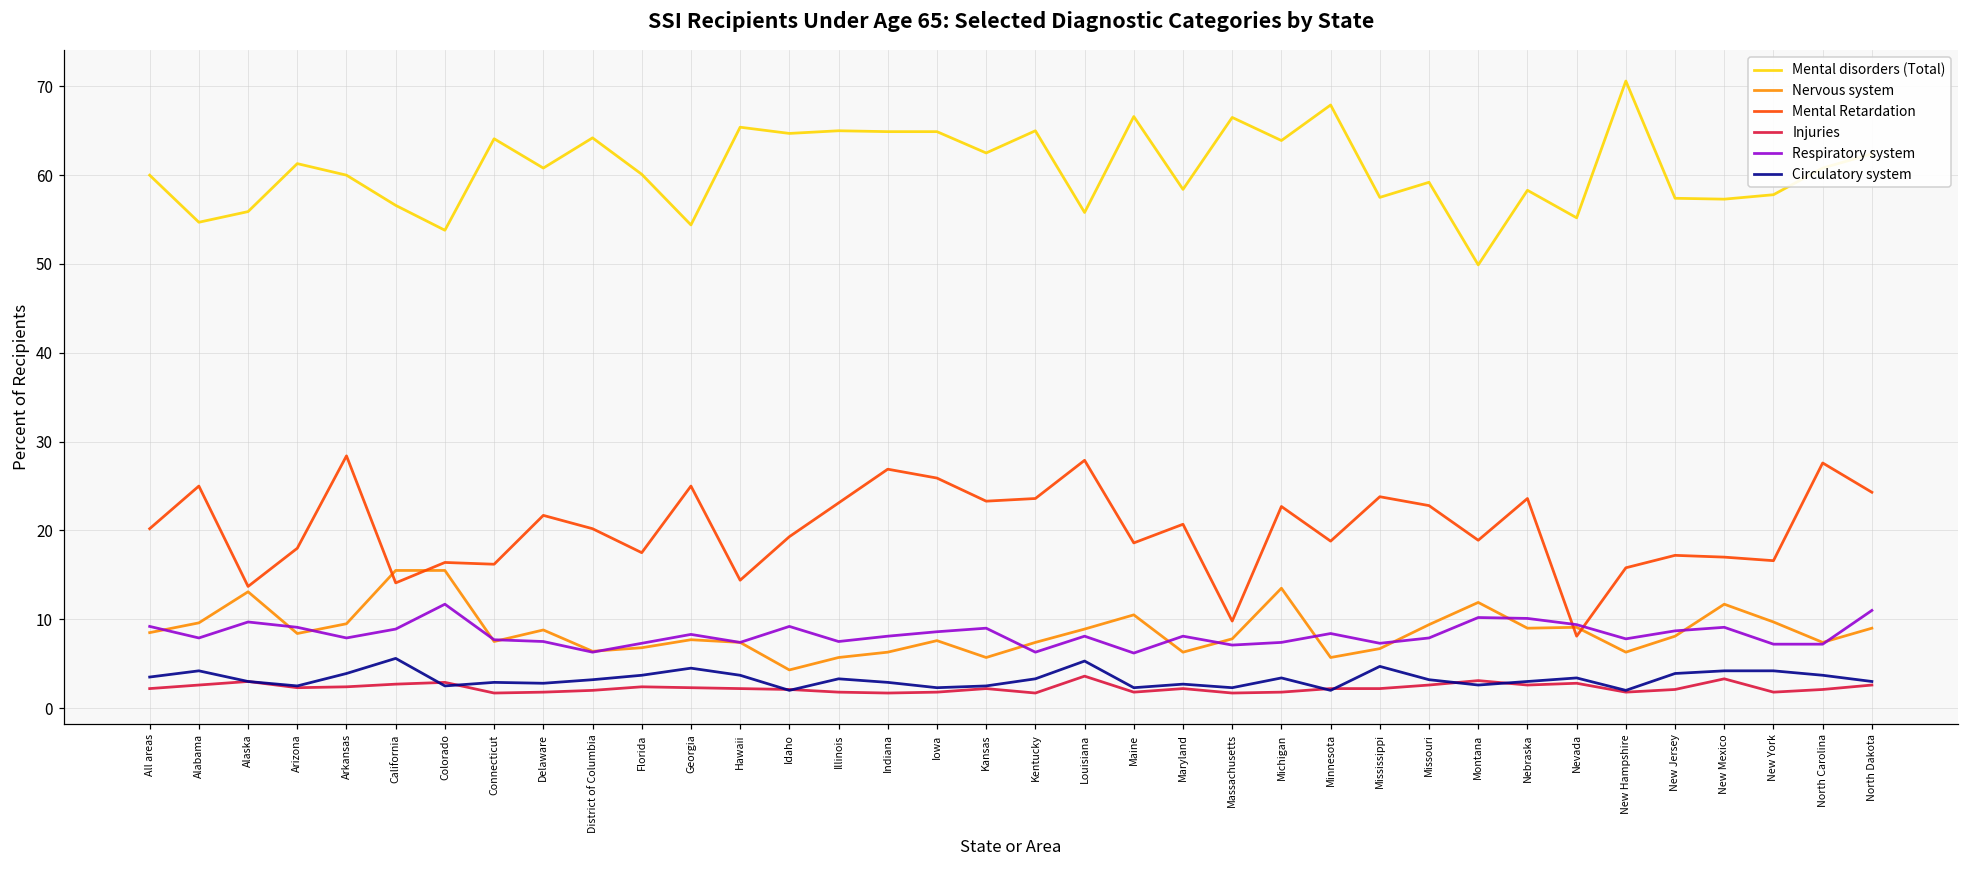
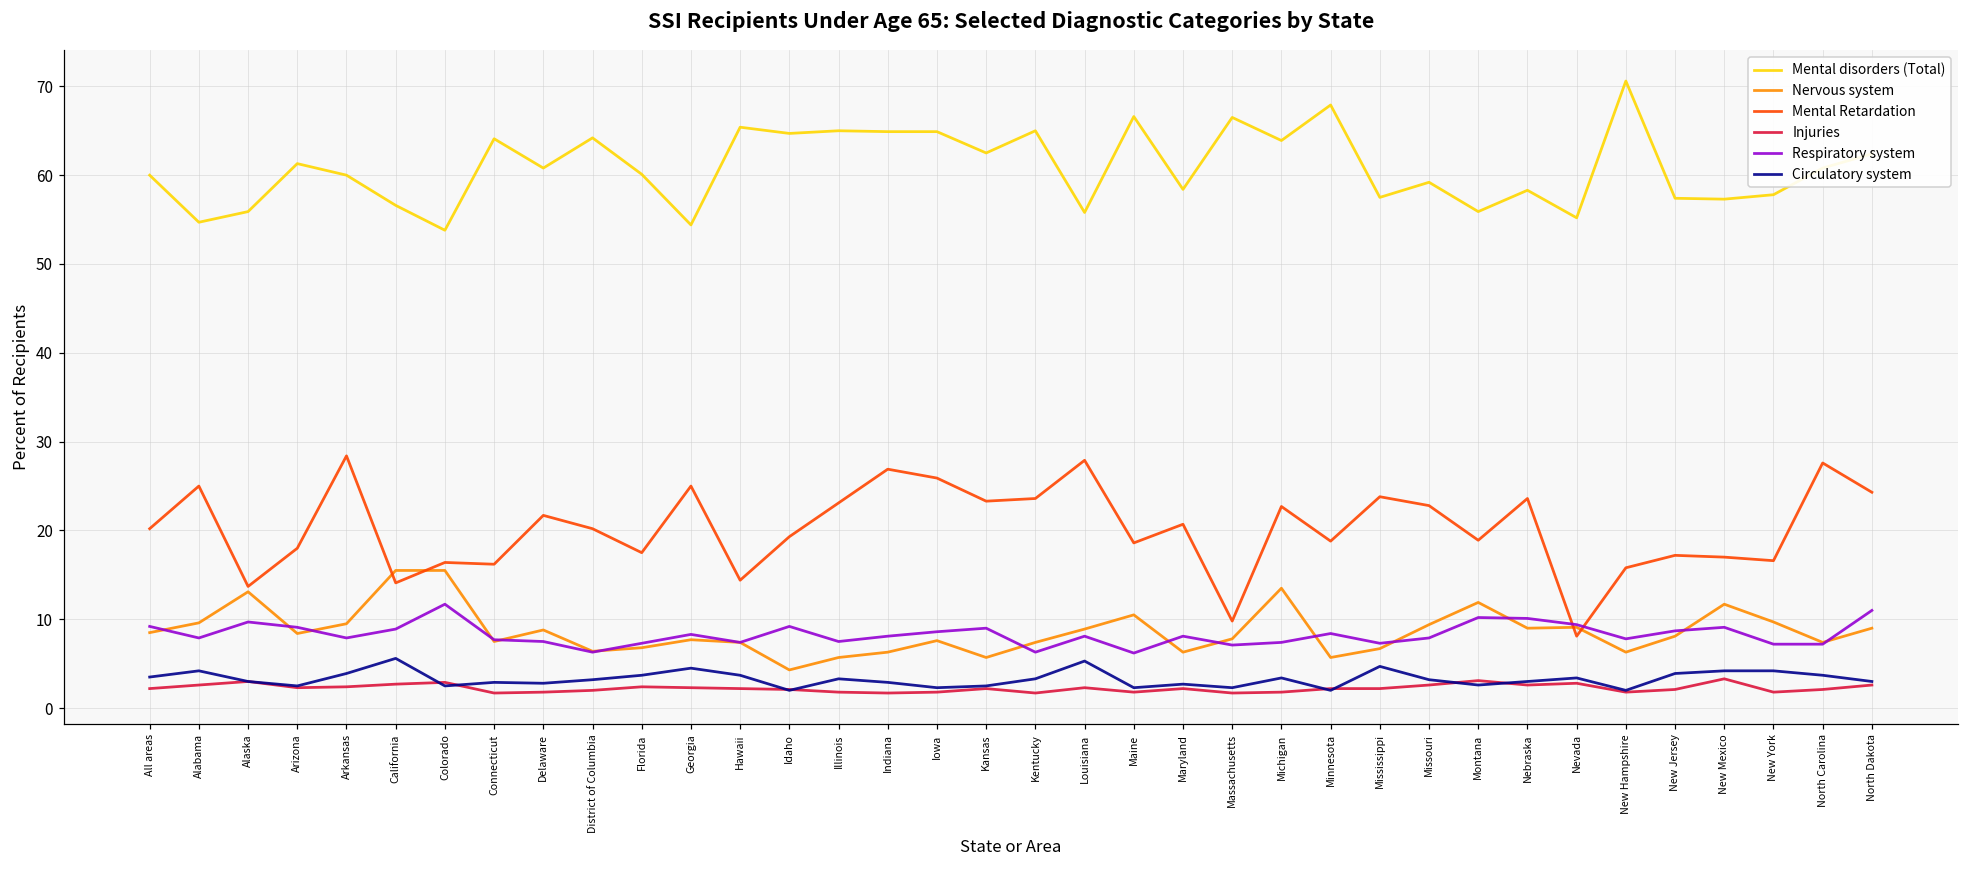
Injuries, Louisiana: 4 -> 2
Mental disorders (Total), Montana: 50 -> 56
